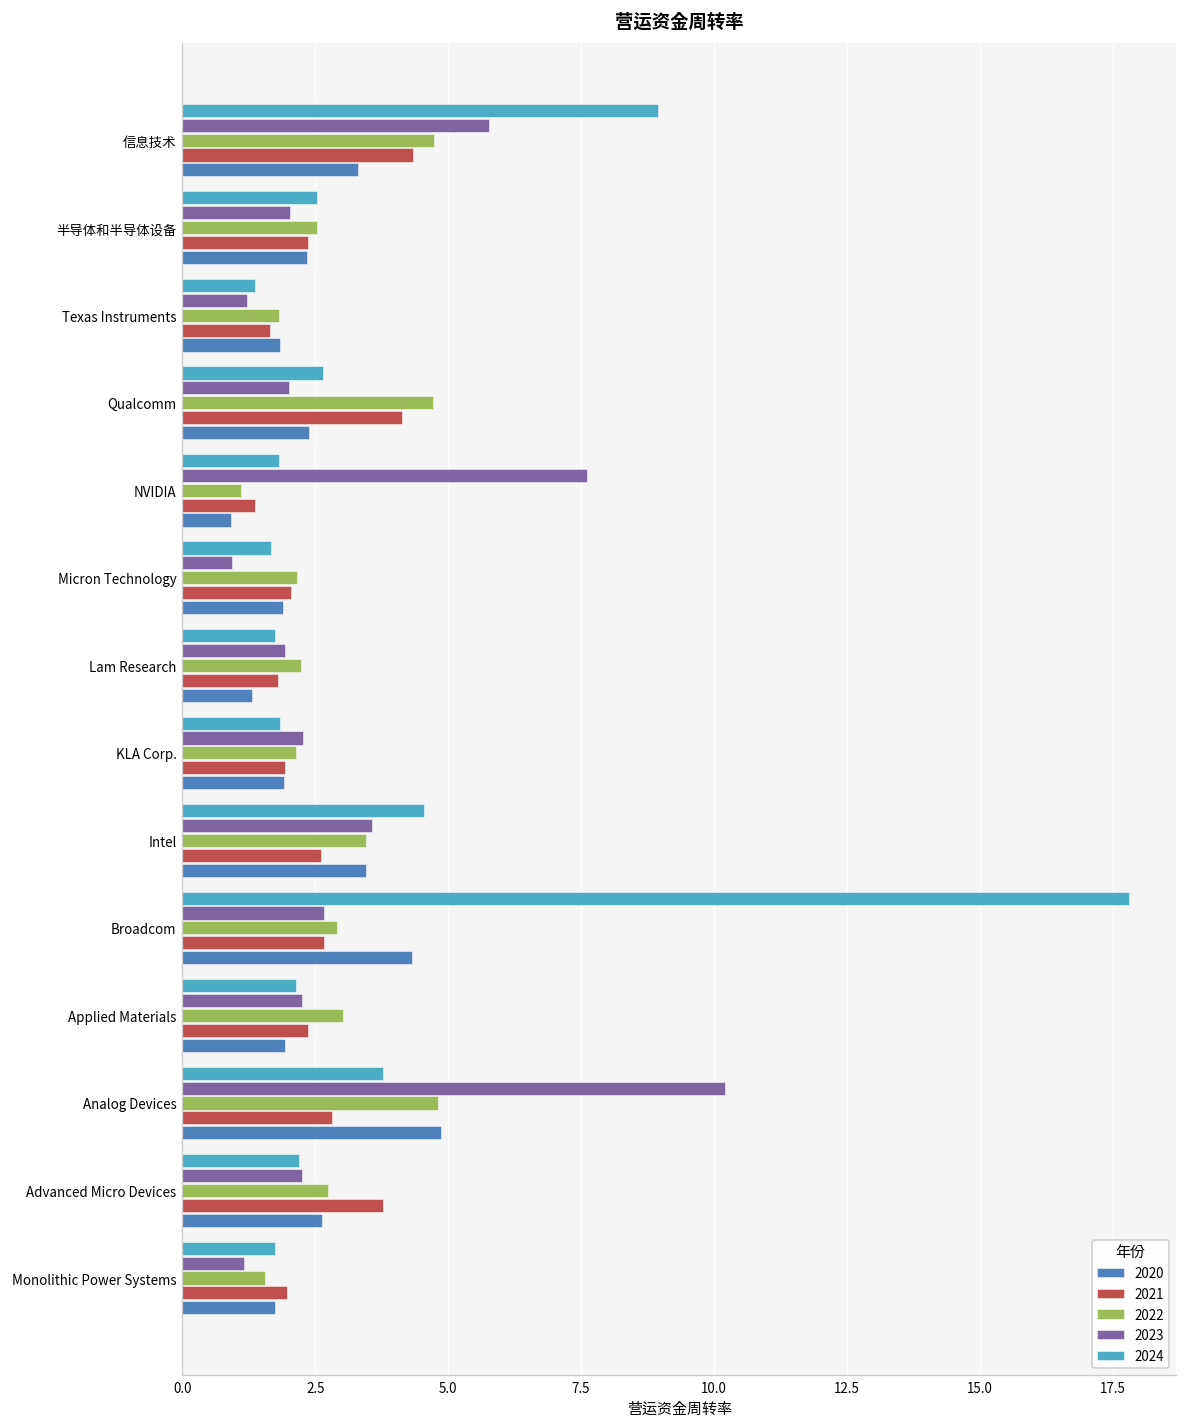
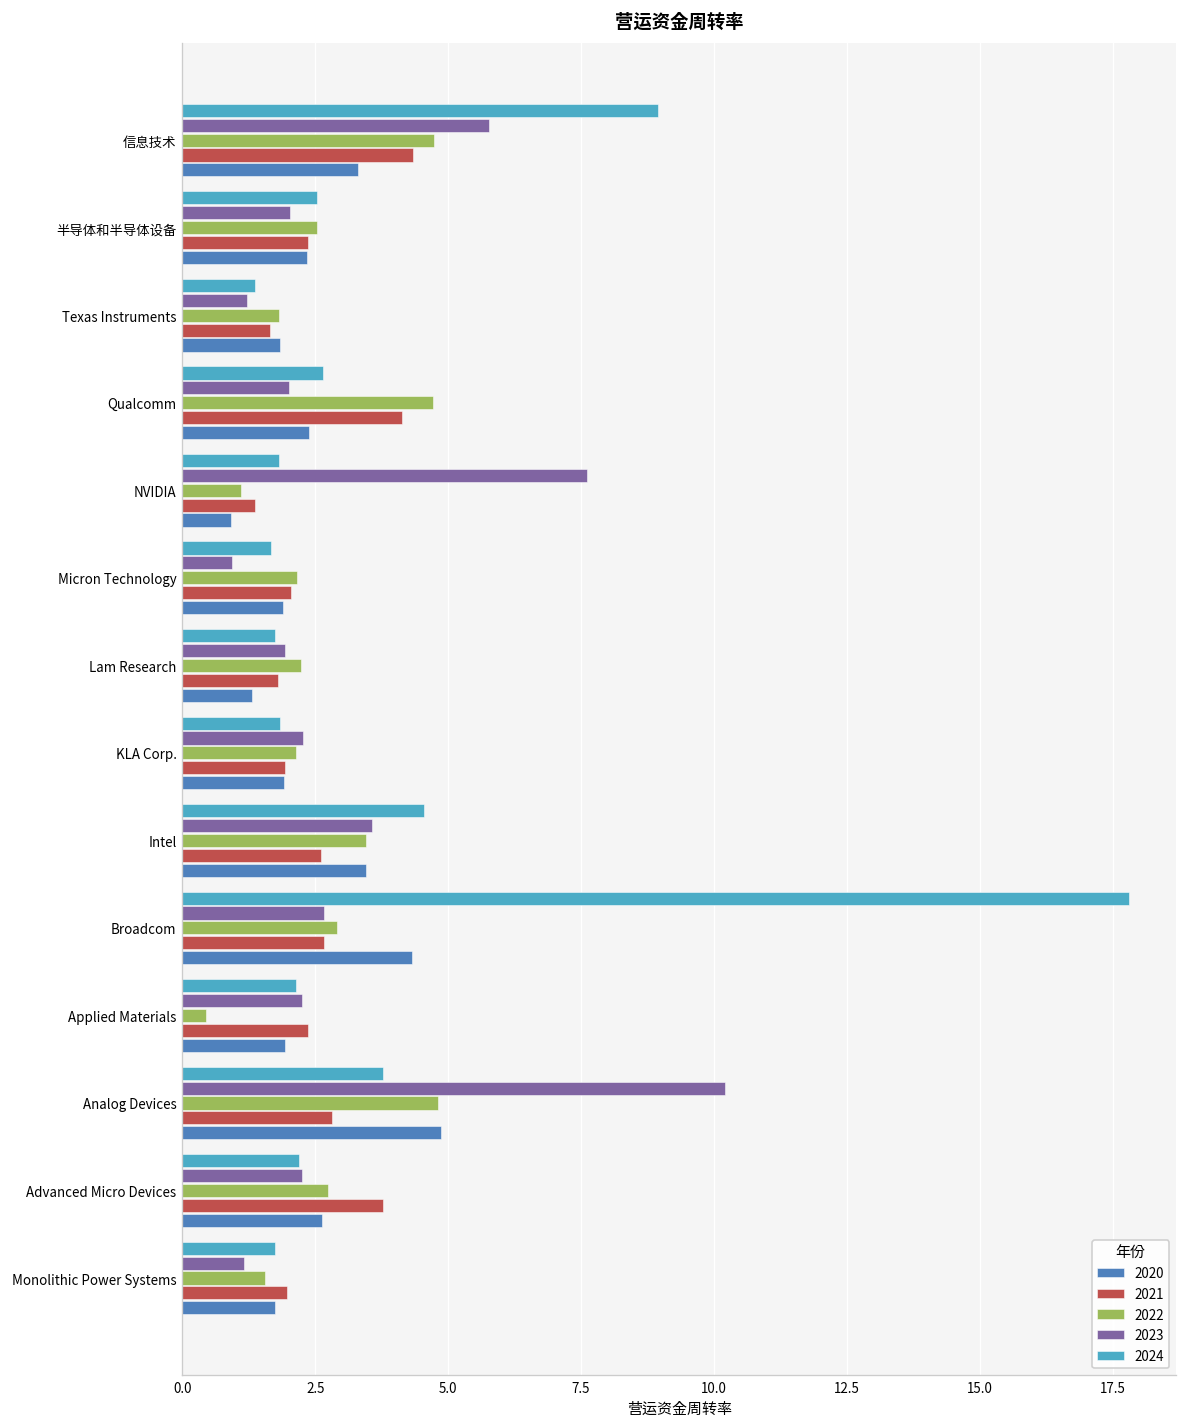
2022, Applied Materials: 3.0 -> 0.4
